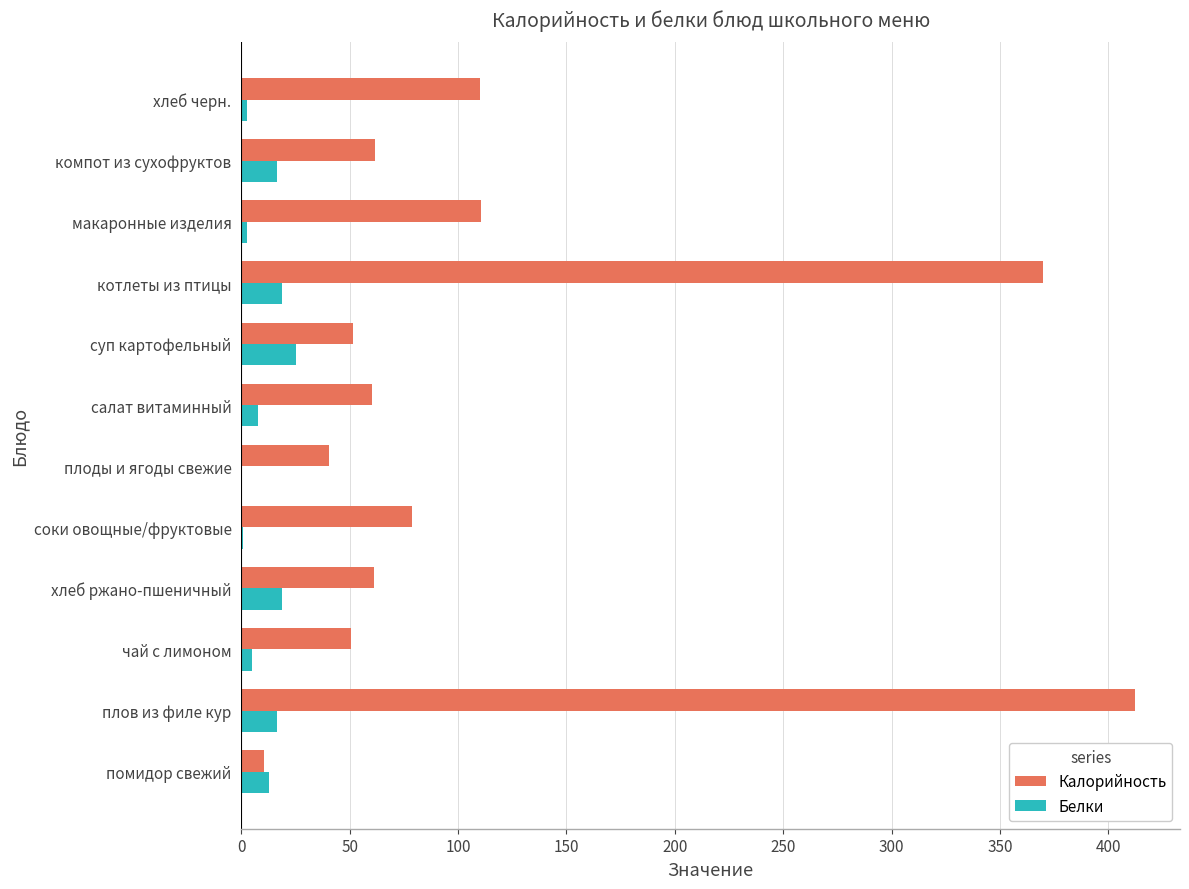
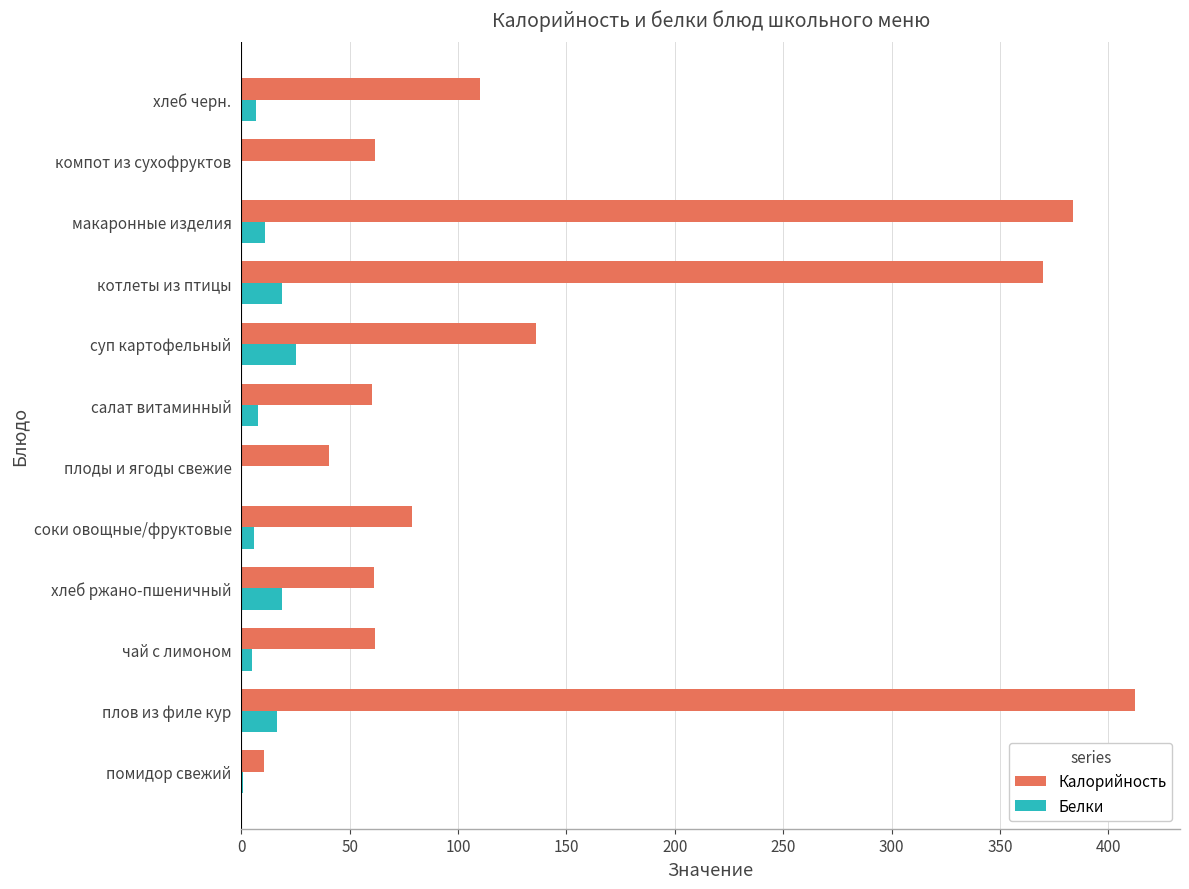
Белки, хлеб черн.: 3 -> 7
Белки, компот из сухофруктов: 16 -> 0
Калорийность, макаронные изделия: 111 -> 384
Белки, макаронные изделия: 3 -> 11
Калорийность, суп картофельный: 52 -> 136
Белки, соки овощные/фруктовые: 1 -> 6
Калорийность, чай с лимоном: 51 -> 62
Белки, помидор свежий: 13 -> 1
